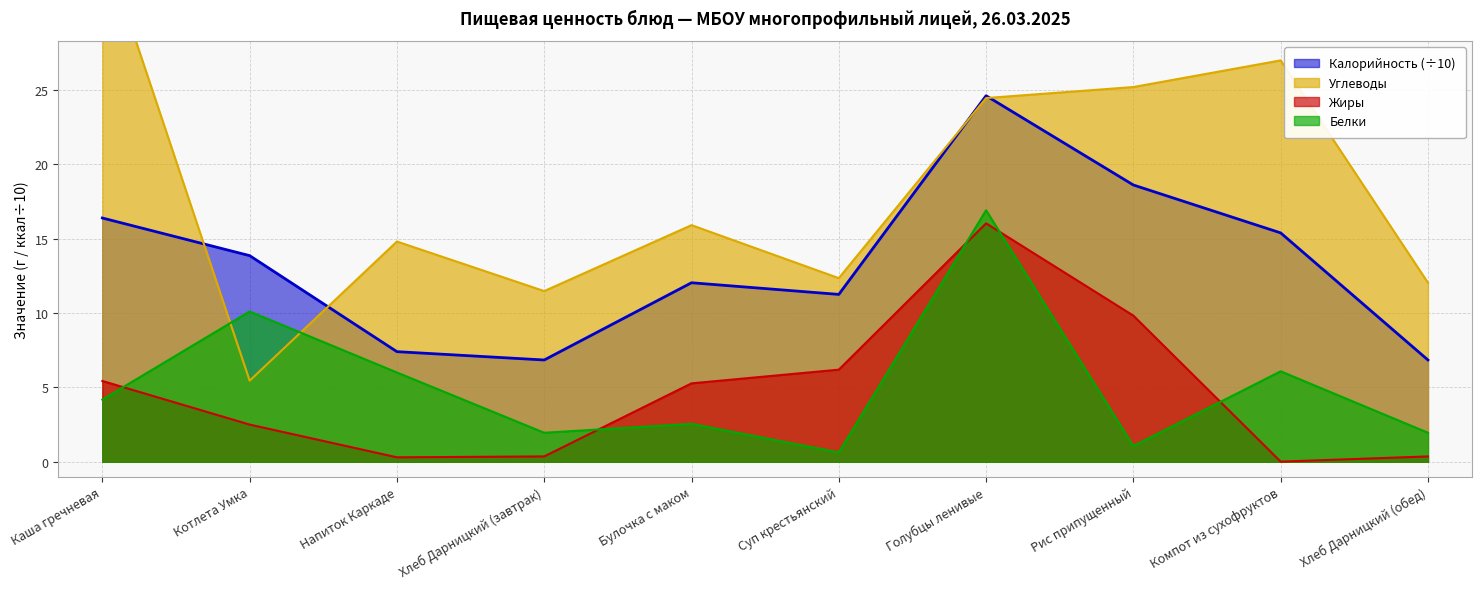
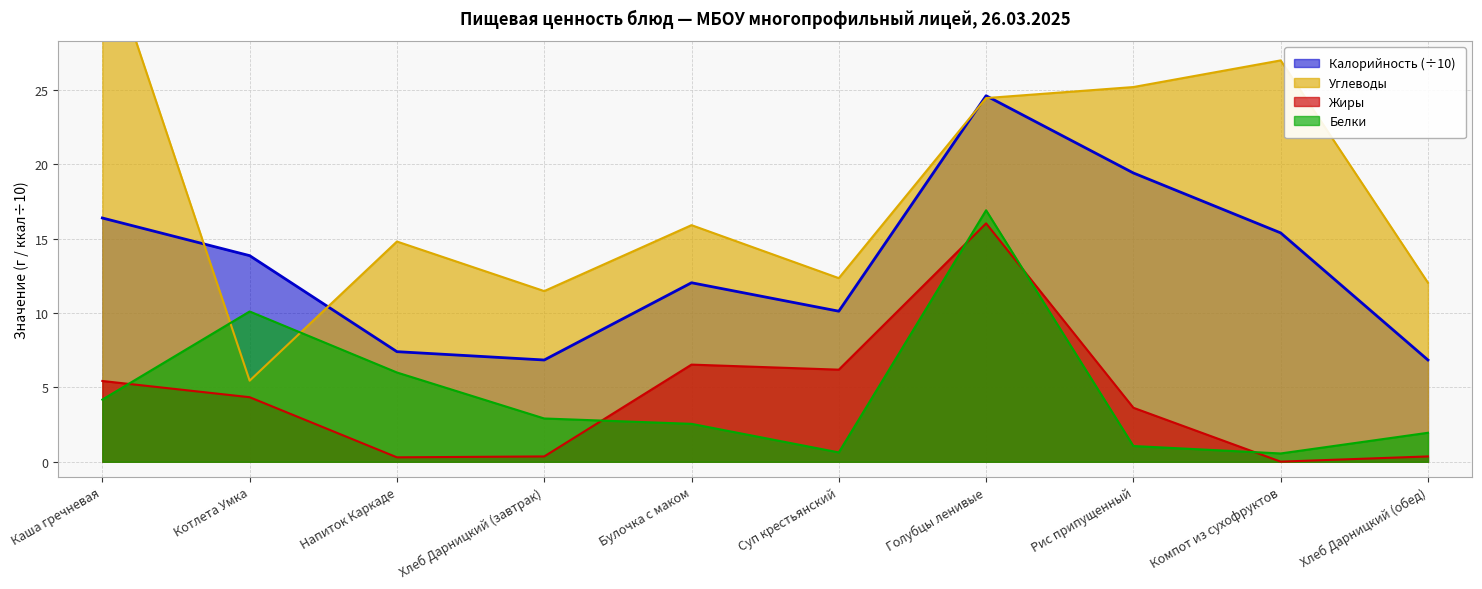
Жиры, Котлета Умка: 2.5 -> 4.3
Белки, Хлеб Дарницкий (завтрак): 2.0 -> 2.9
Жиры, Булочка с маком: 5.3 -> 6.5
Калорийность (÷10), Суп крестьянский: 11.2 -> 10.1
Калорийность (÷10), Рис припущенный: 18.6 -> 19.4
Жиры, Рис припущенный: 9.8 -> 3.6
Белки, Компот из сухофруктов: 6.1 -> 0.6
